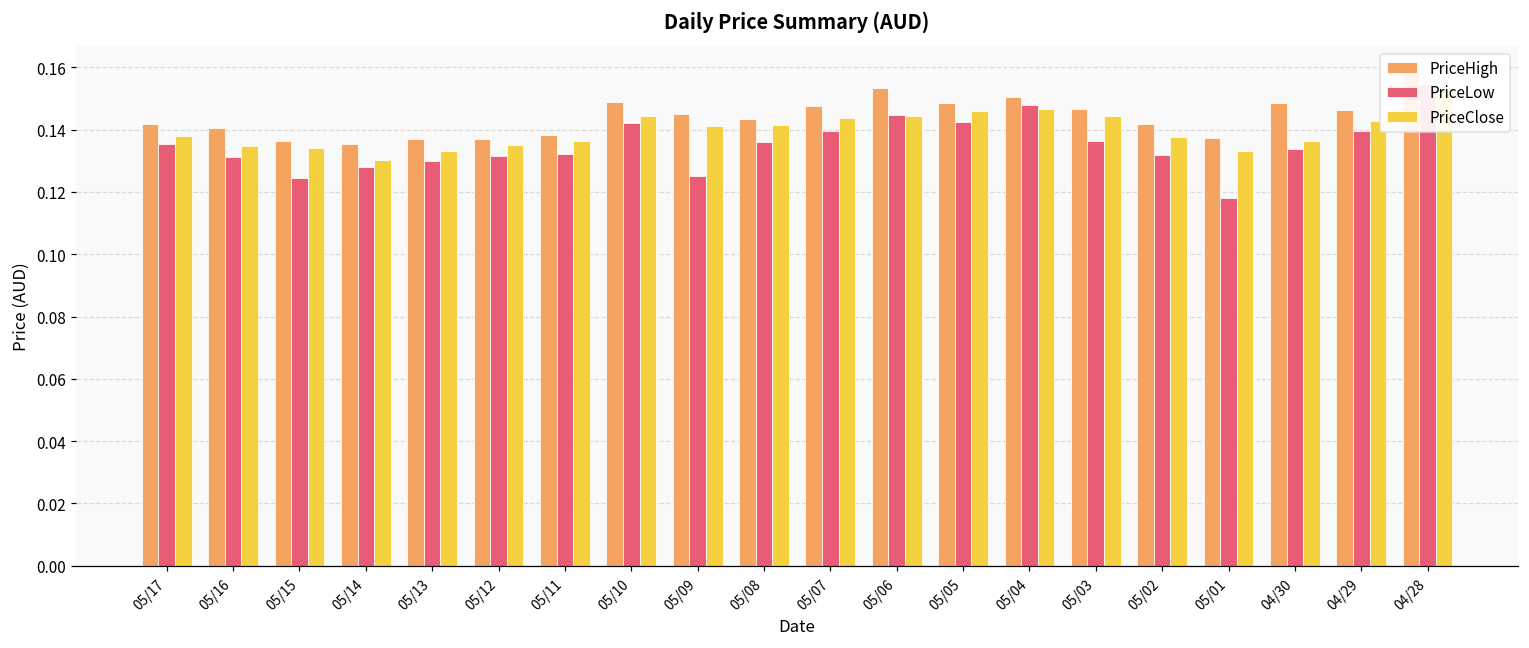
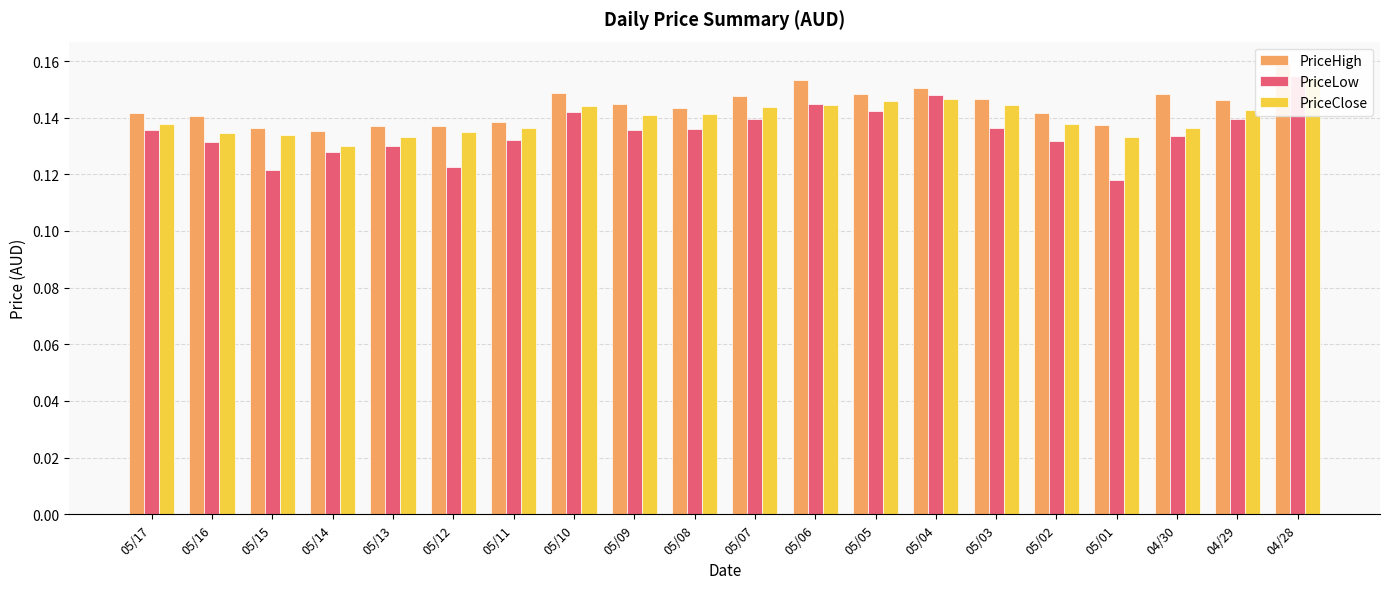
PriceLow, 05/15: 0.125 -> 0.122
PriceLow, 05/12: 0.131 -> 0.123
PriceLow, 05/09: 0.125 -> 0.136
